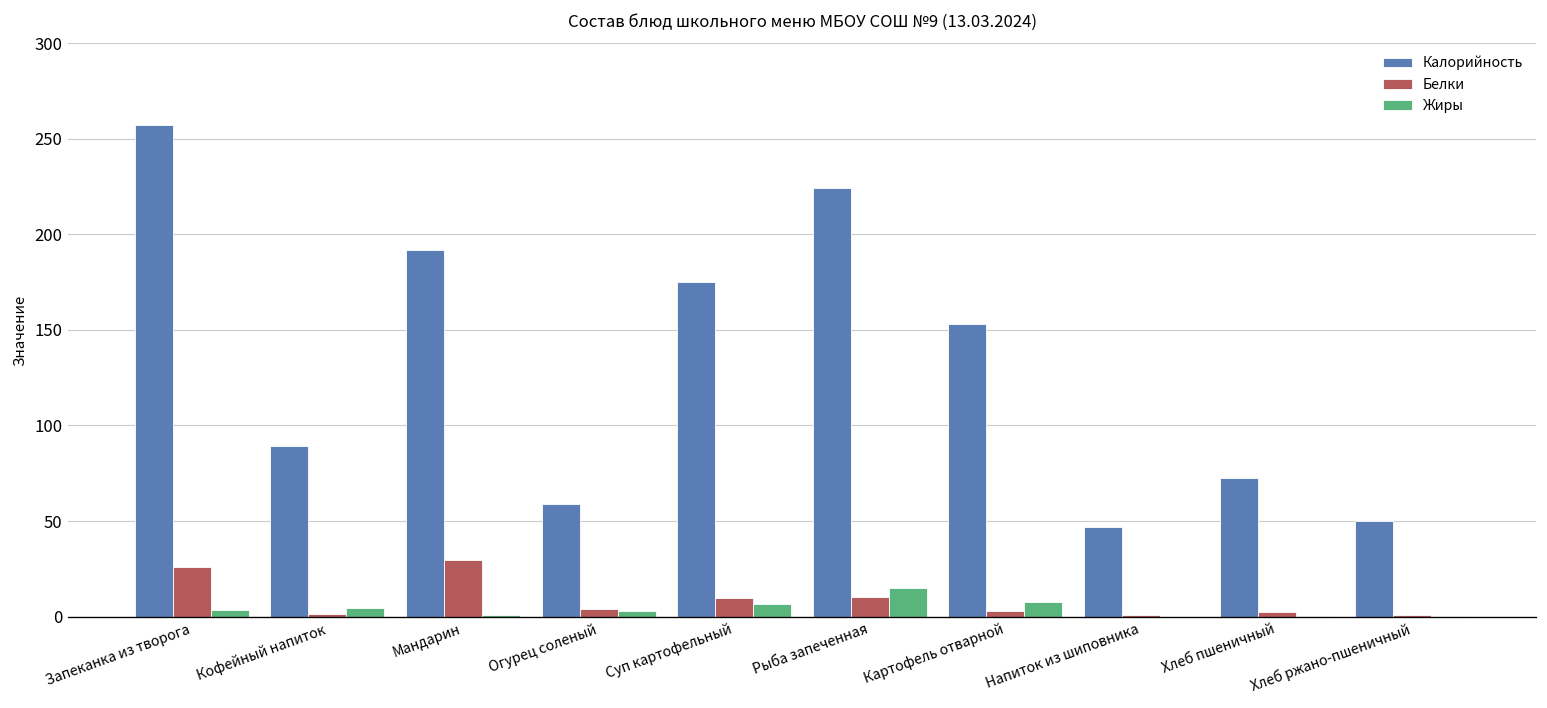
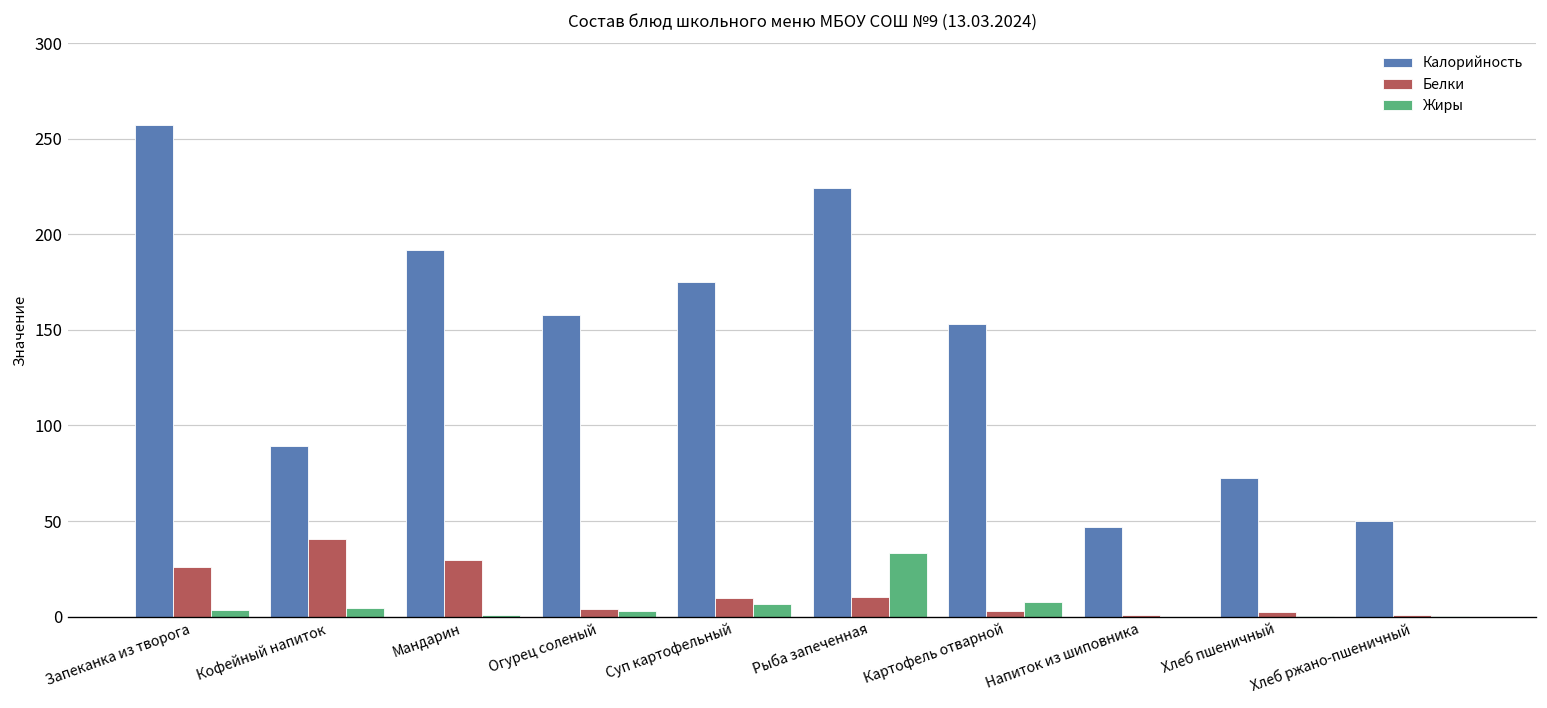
Белки, Кофейный напиток: 1 -> 41
Калорийность, Огурец соленый: 59 -> 158
Жиры, Рыба запеченная: 15 -> 33
